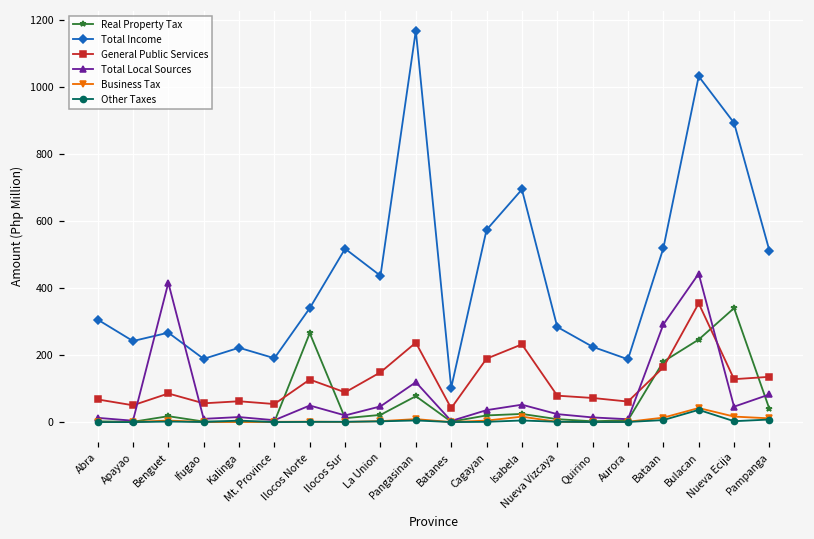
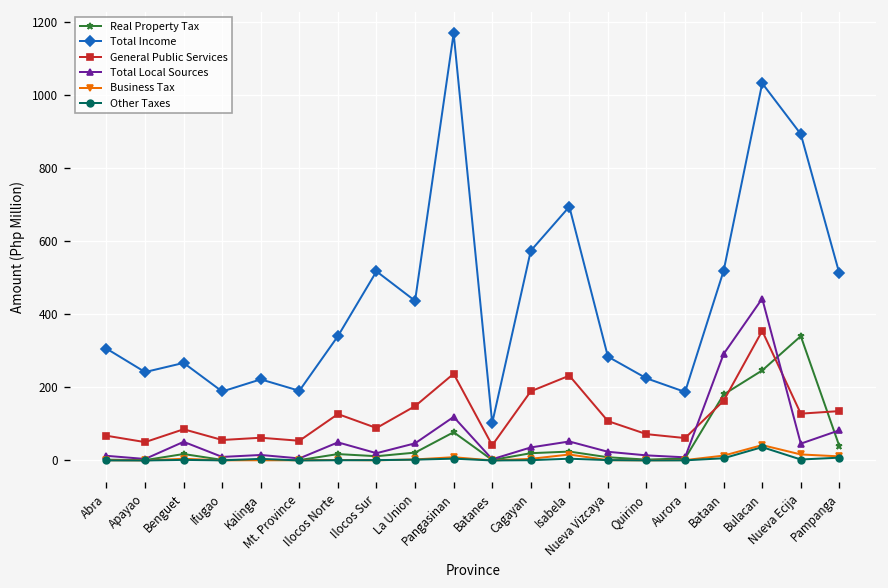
Total Local Sources, Benguet: 420 -> 50
Real Property Tax, Ilocos Norte: 270 -> 20
General Public Services, Nueva Vizcaya: 80 -> 110
